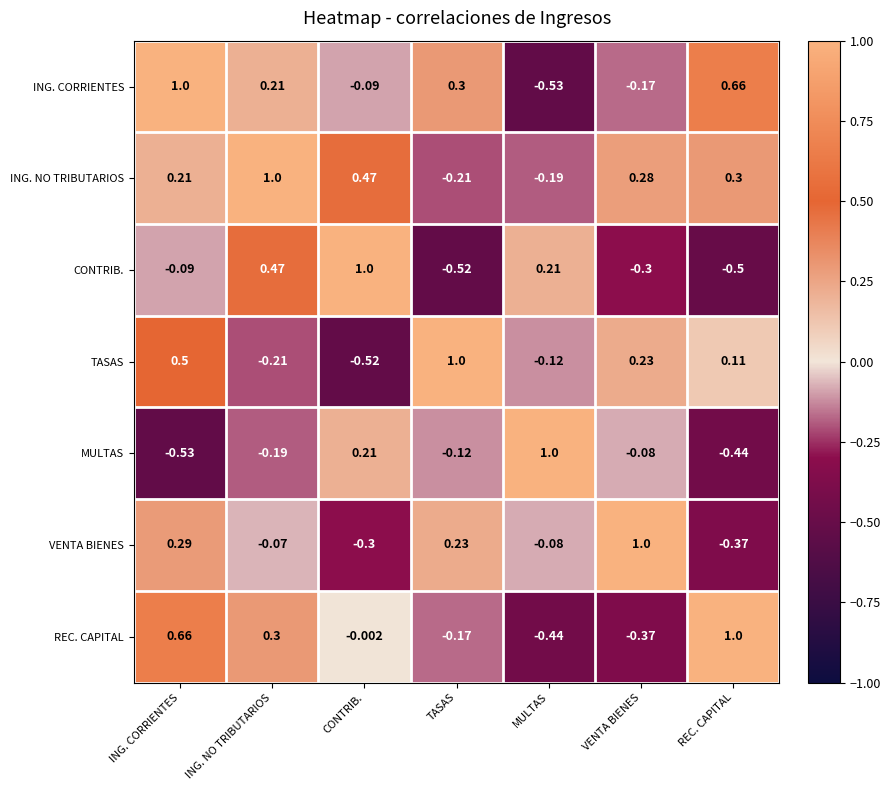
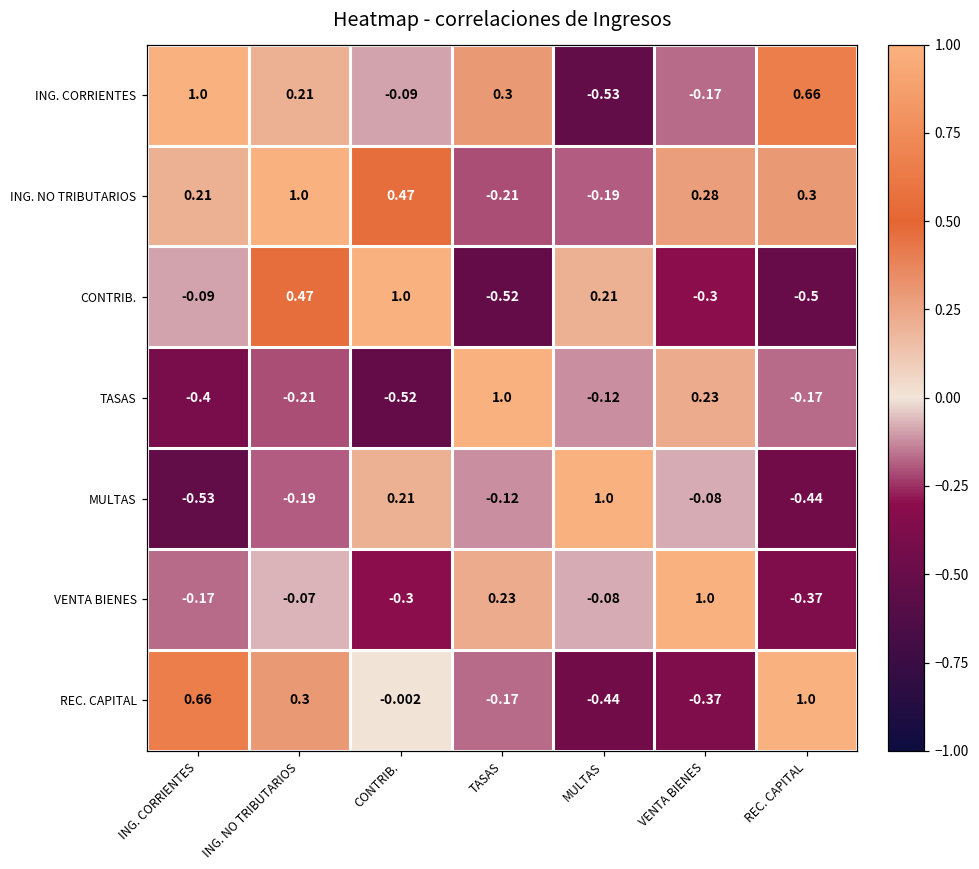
TASAS, ING. CORRIENTES: 0.5 -> -0.4
TASAS, REC. CAPITAL: 0.11 -> -0.17
VENTA BIENES, ING. CORRIENTES: 0.29 -> -0.17
